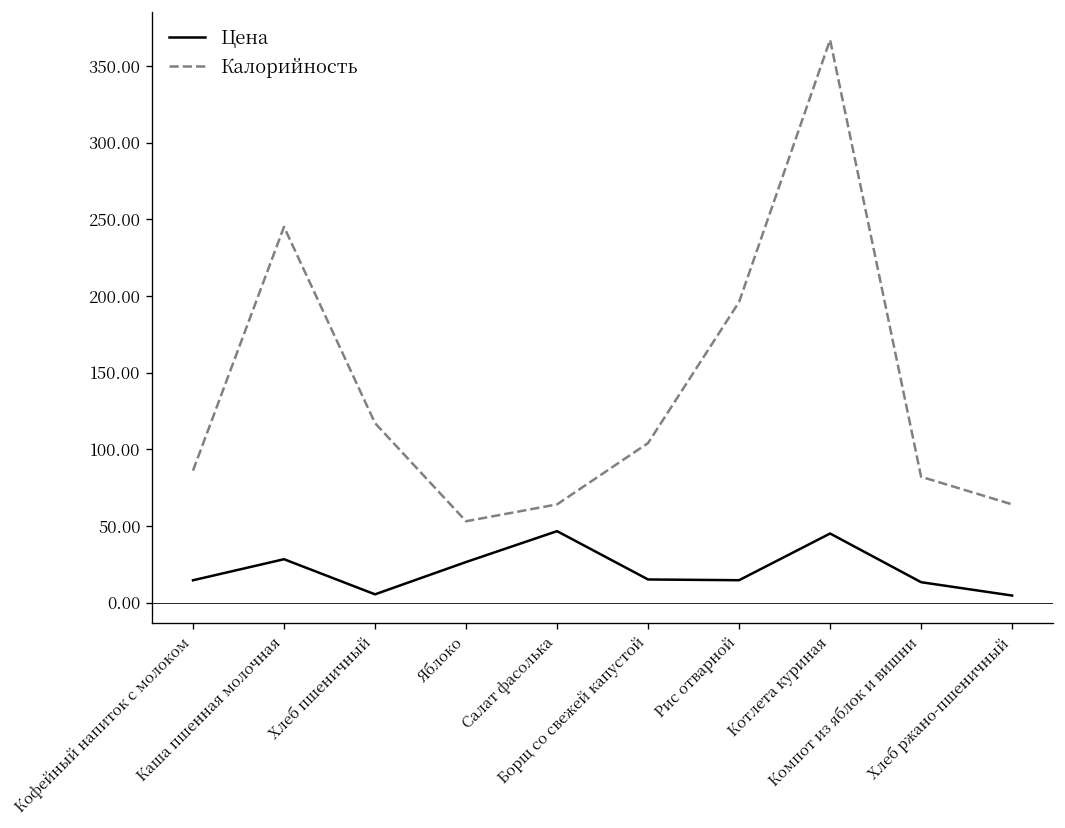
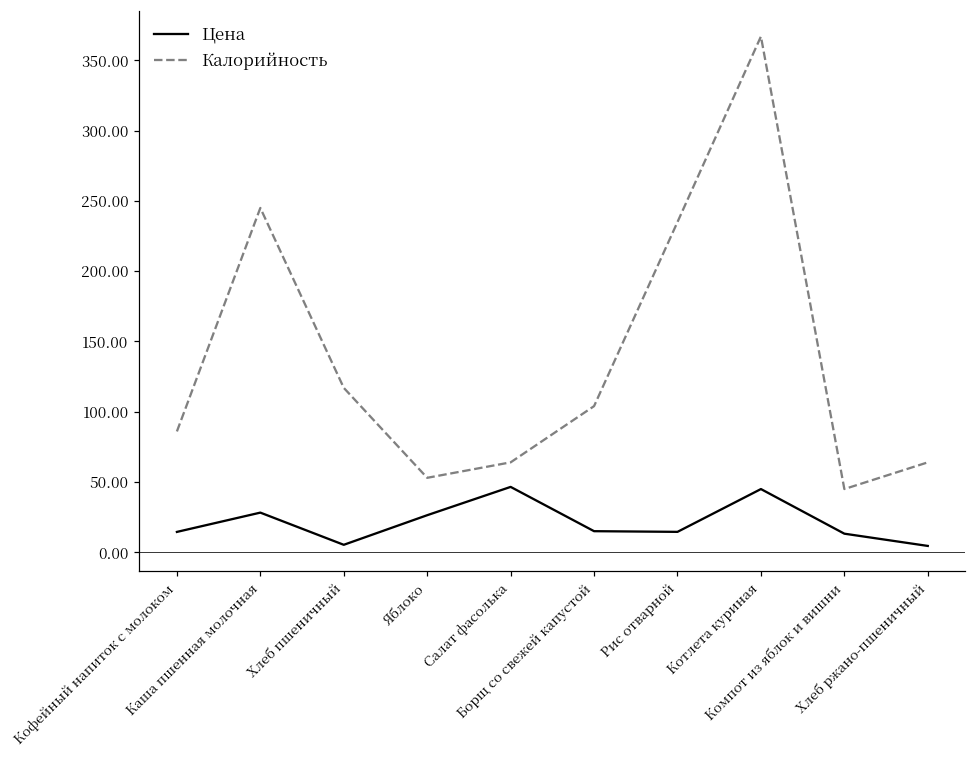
Калорийность, Рис отварной: 196 -> 235
Калорийность, Компот из яблок и вишни: 82 -> 45
